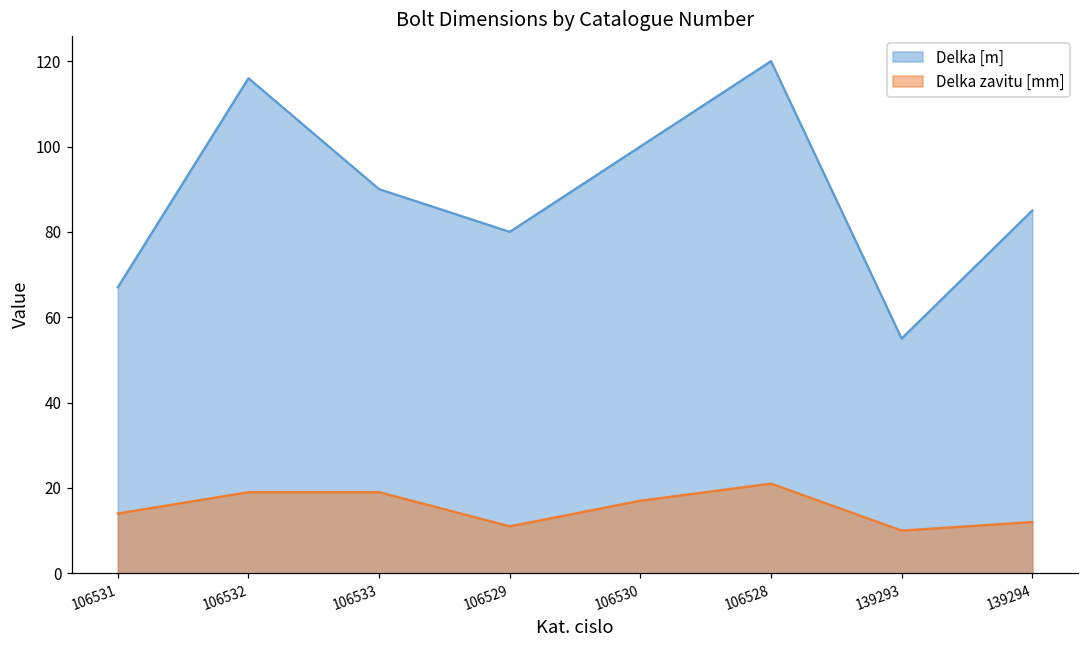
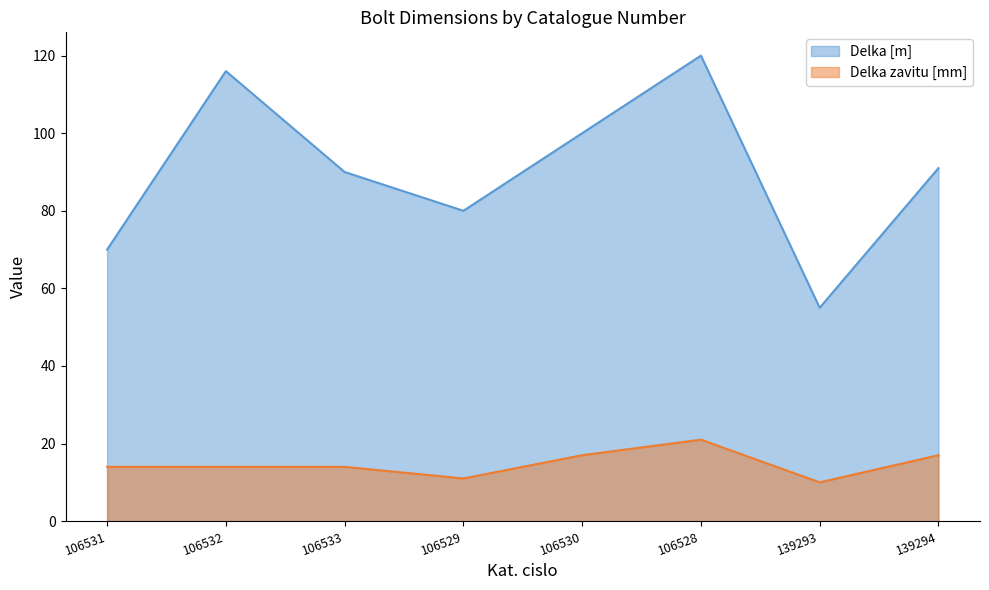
Delka [m], 106531: 67 -> 70
Delka zavitu [mm], 106532: 19 -> 14
Delka zavitu [mm], 106533: 19 -> 14
Delka [m], 139294: 85 -> 91
Delka zavitu [mm], 139294: 12 -> 17
